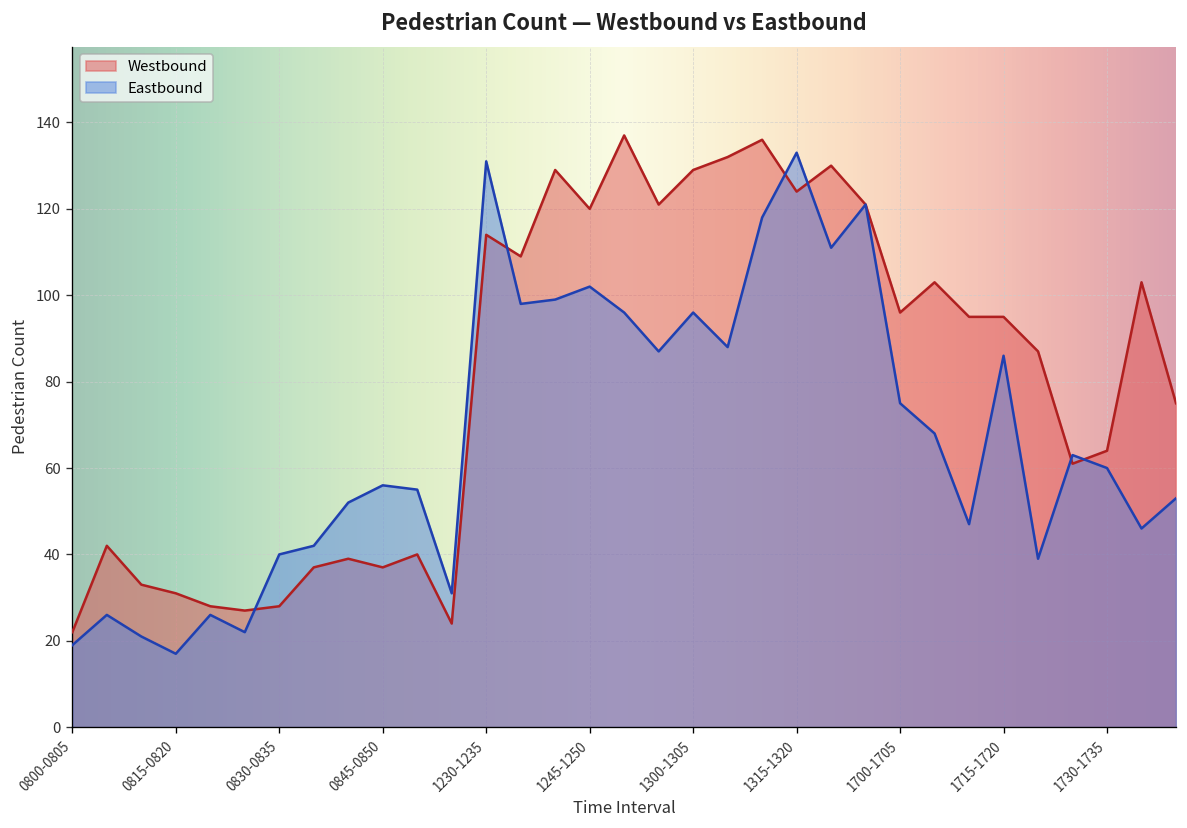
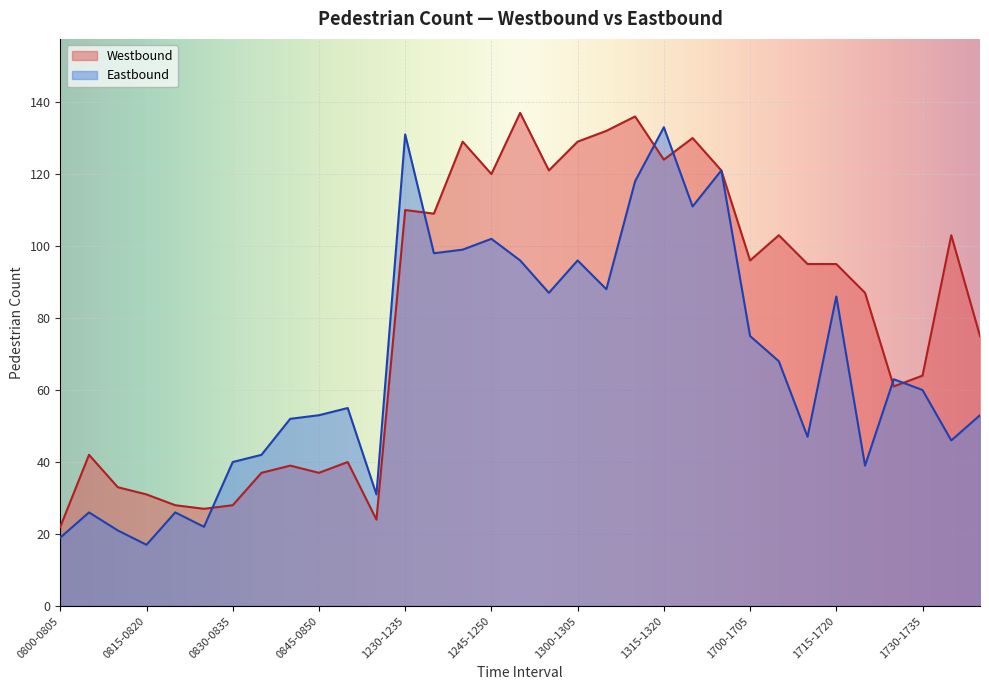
Eastbound, 0845-0850: 56 -> 53
Westbound, 1230-1235: 114 -> 110
